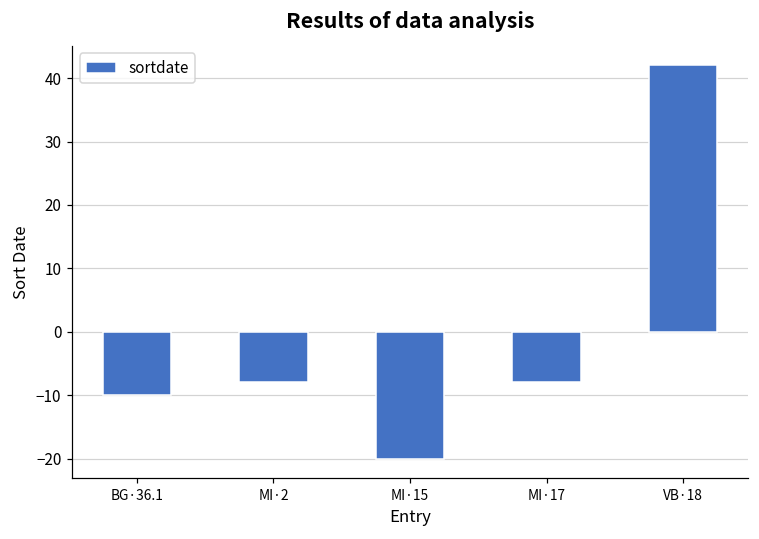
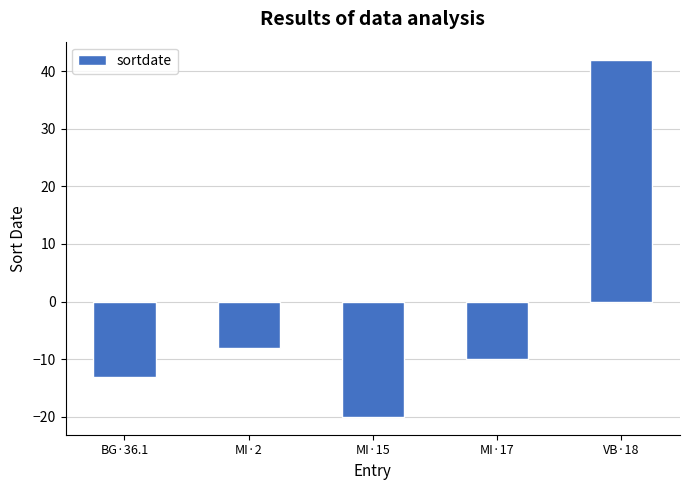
BG·36.1: -10 -> -13
MI·17: -8 -> -10
